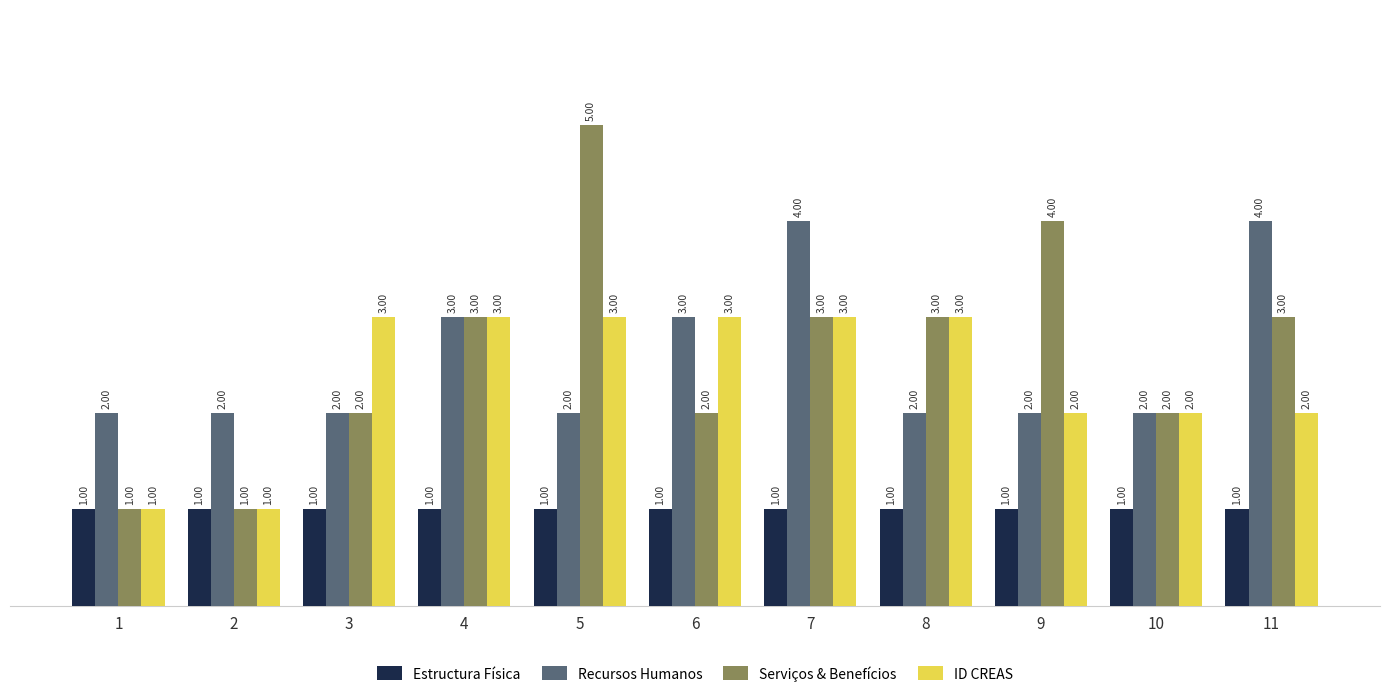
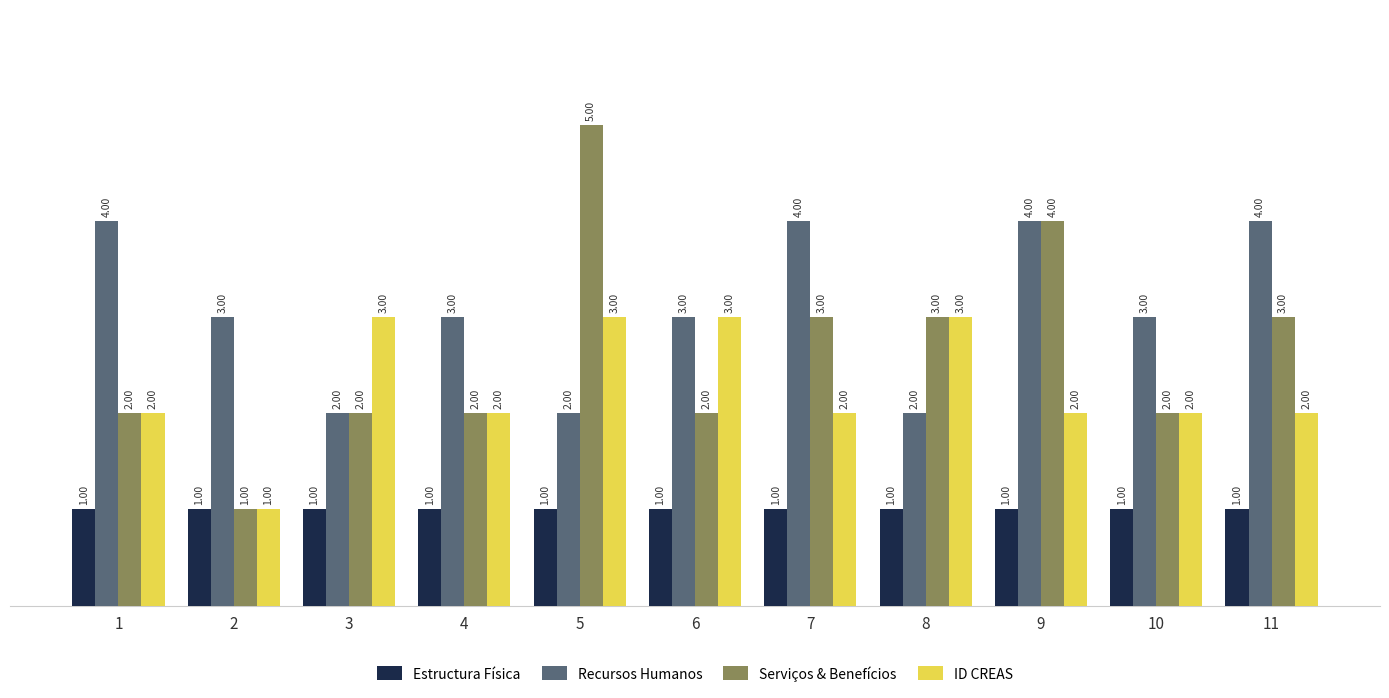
Recursos Humanos, 1: 2.00 -> 4.00
Serviços & Benefícios, 1: 1.00 -> 2.00
ID CREAS, 1: 1.00 -> 2.00
Recursos Humanos, 2: 2.00 -> 3.00
Serviços & Benefícios, 4: 3.00 -> 2.00
ID CREAS, 4: 3.00 -> 2.00
ID CREAS, 7: 3.00 -> 2.00
Recursos Humanos, 9: 2.00 -> 4.00
Recursos Humanos, 10: 2.00 -> 3.00
